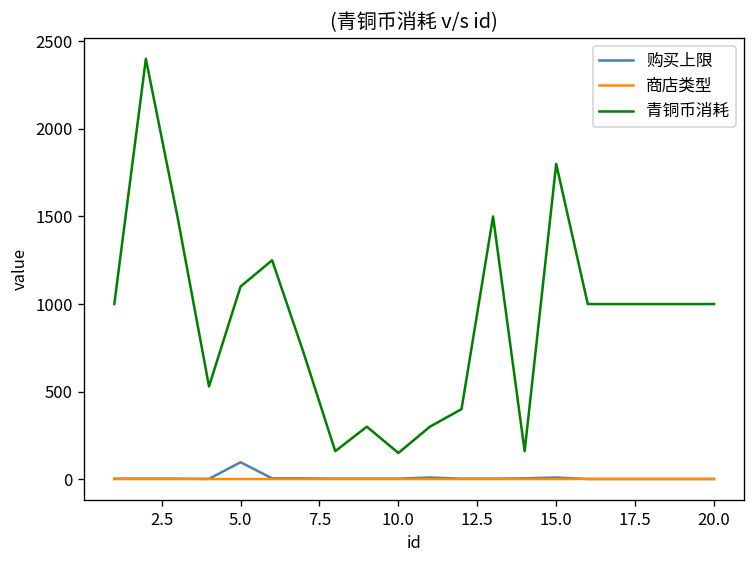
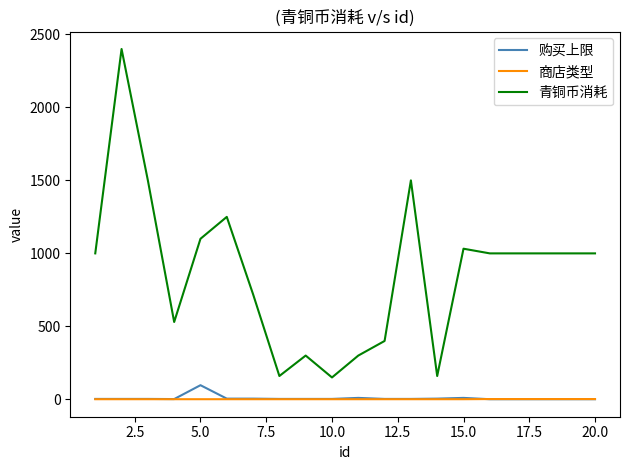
青铜币消耗, 15.0: 1800 -> 1030
